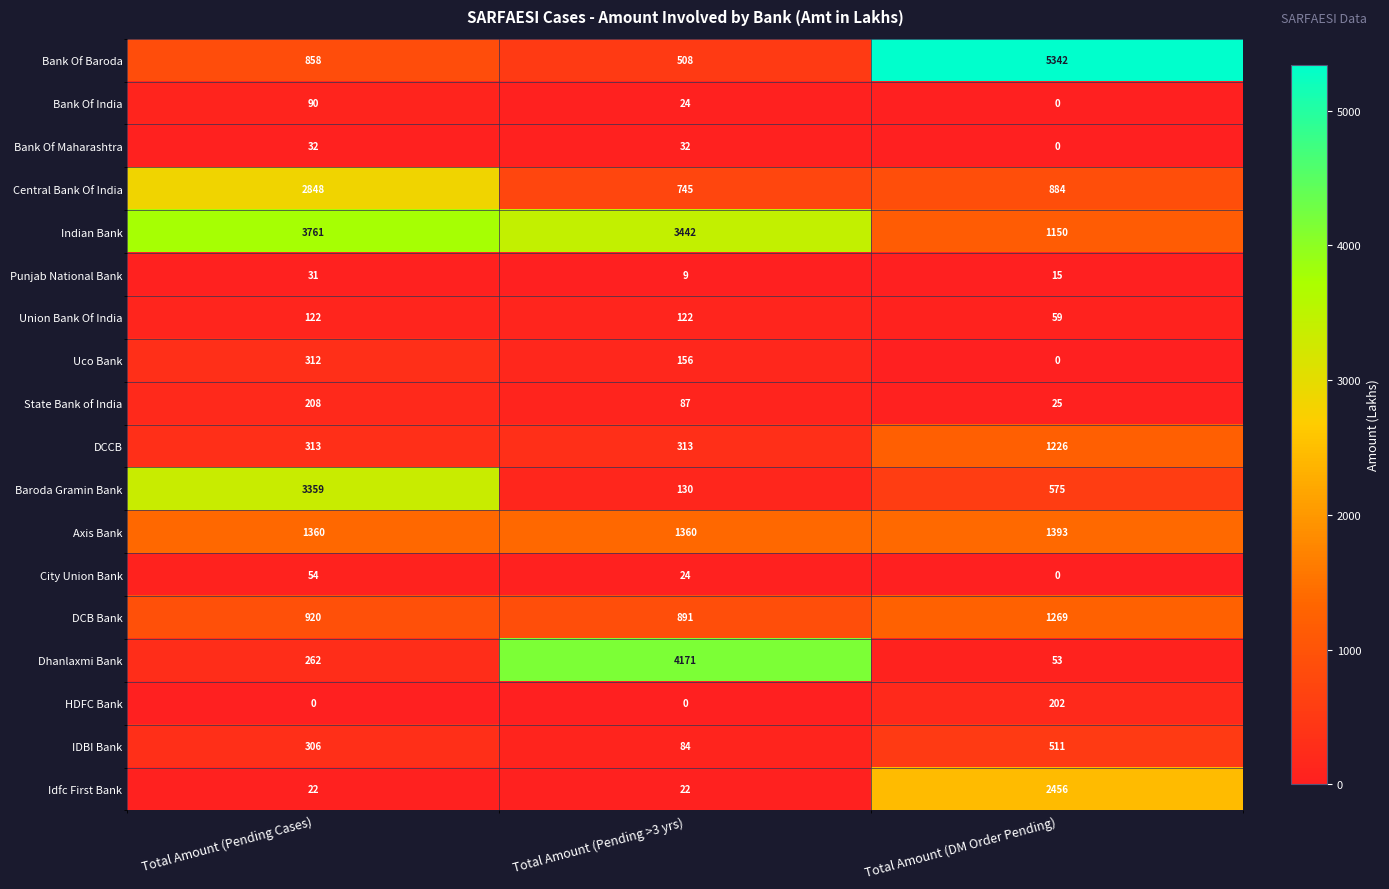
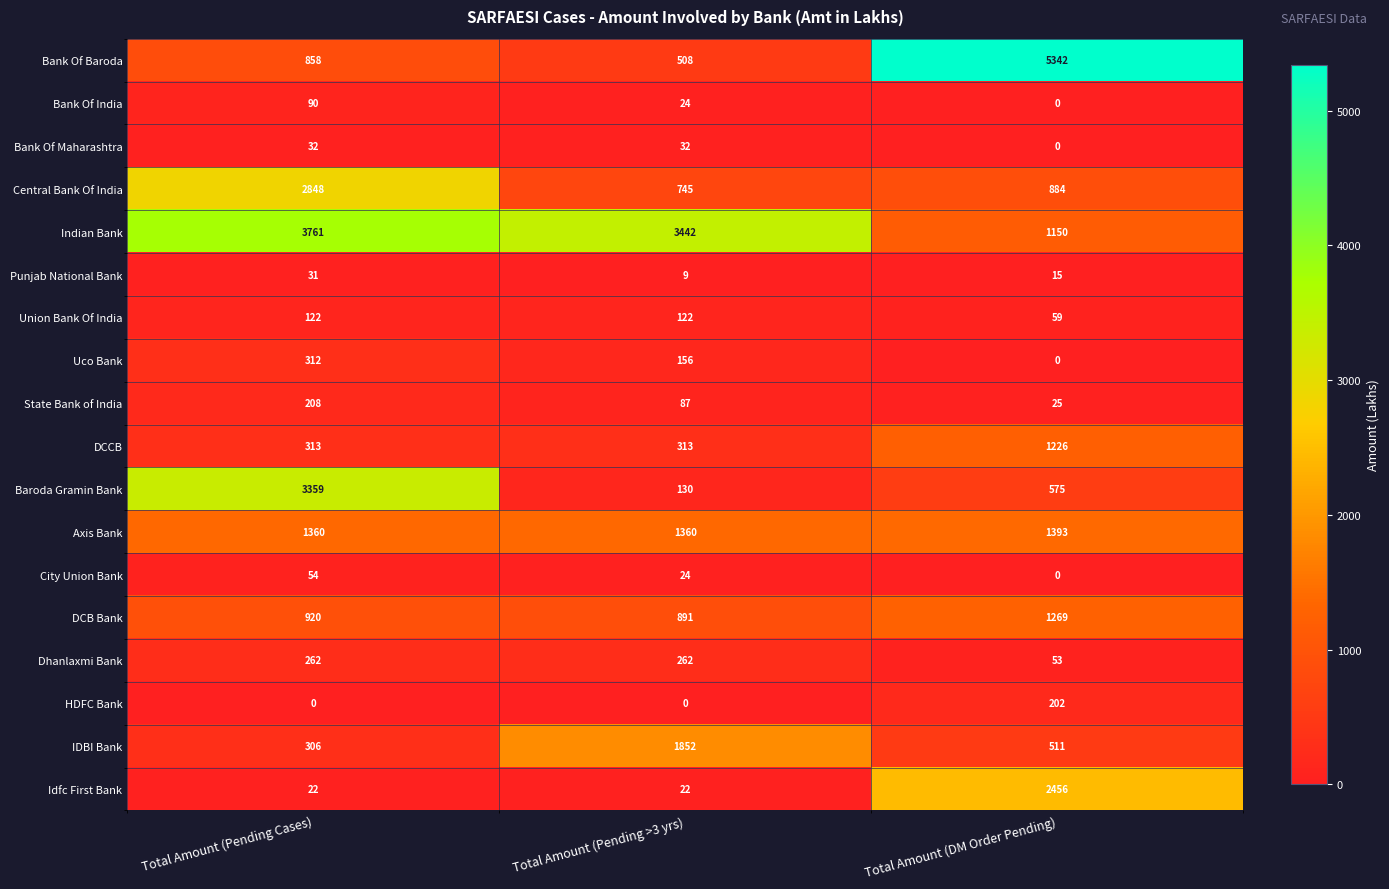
Dhanlaxmi Bank, Total Amount (Pending >3 yrs): 4171 -> 262
IDBI Bank, Total Amount (Pending >3 yrs): 84 -> 1852
